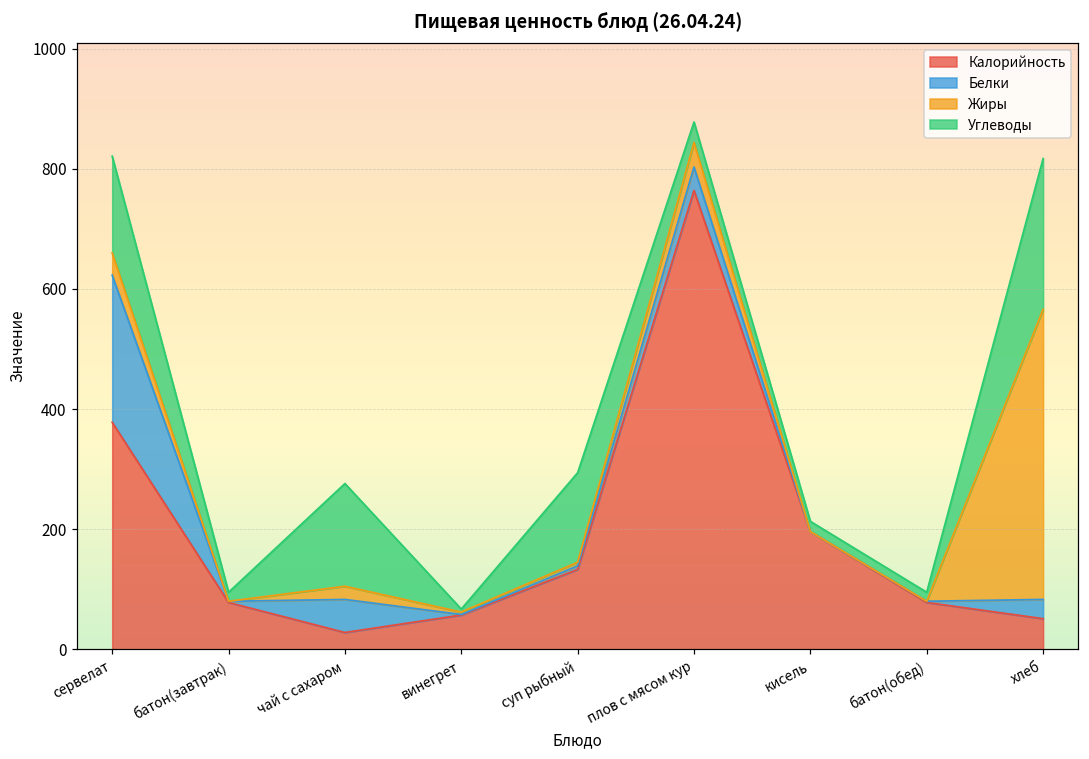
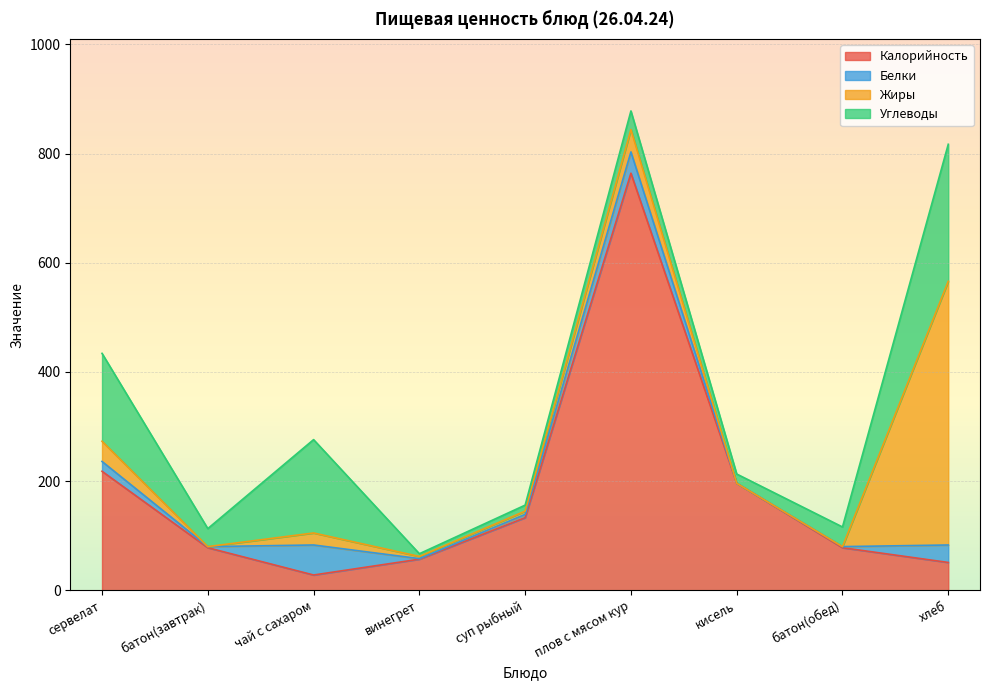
Калорийность, сервелат: 380 -> 220
Белки, сервелат: 250 -> 20
Углеводы, батон(завтрак): 20 -> 30
Углеводы, суп рыбный: 150 -> 10
Углеводы, батон(обед): 20 -> 40
